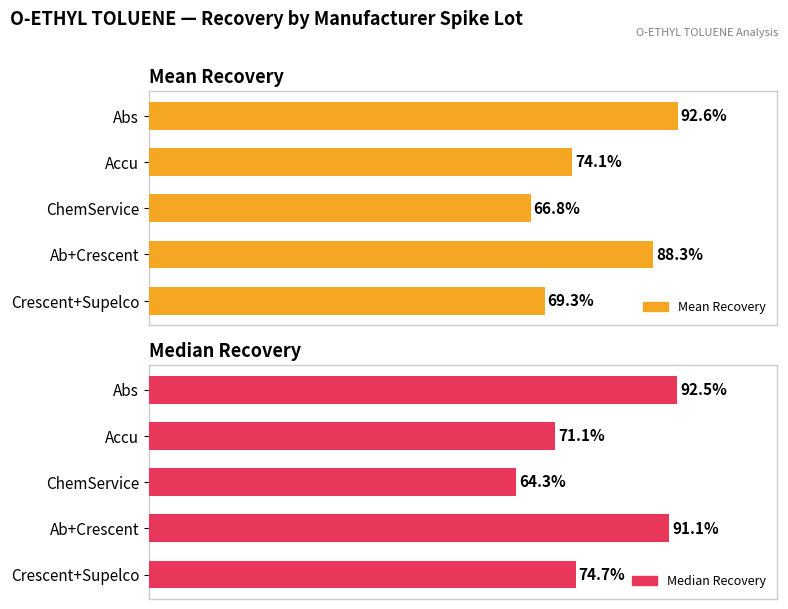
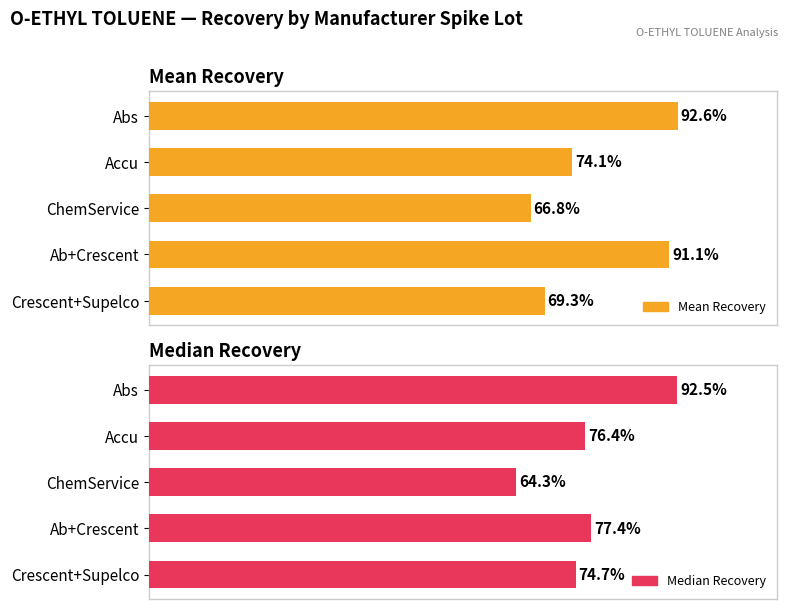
Mean Recovery, Ab+Crescent: 88.3% -> 91.1%
Median Recovery, Accu: 71.1% -> 76.4%
Median Recovery, Ab+Crescent: 91.1% -> 77.4%
